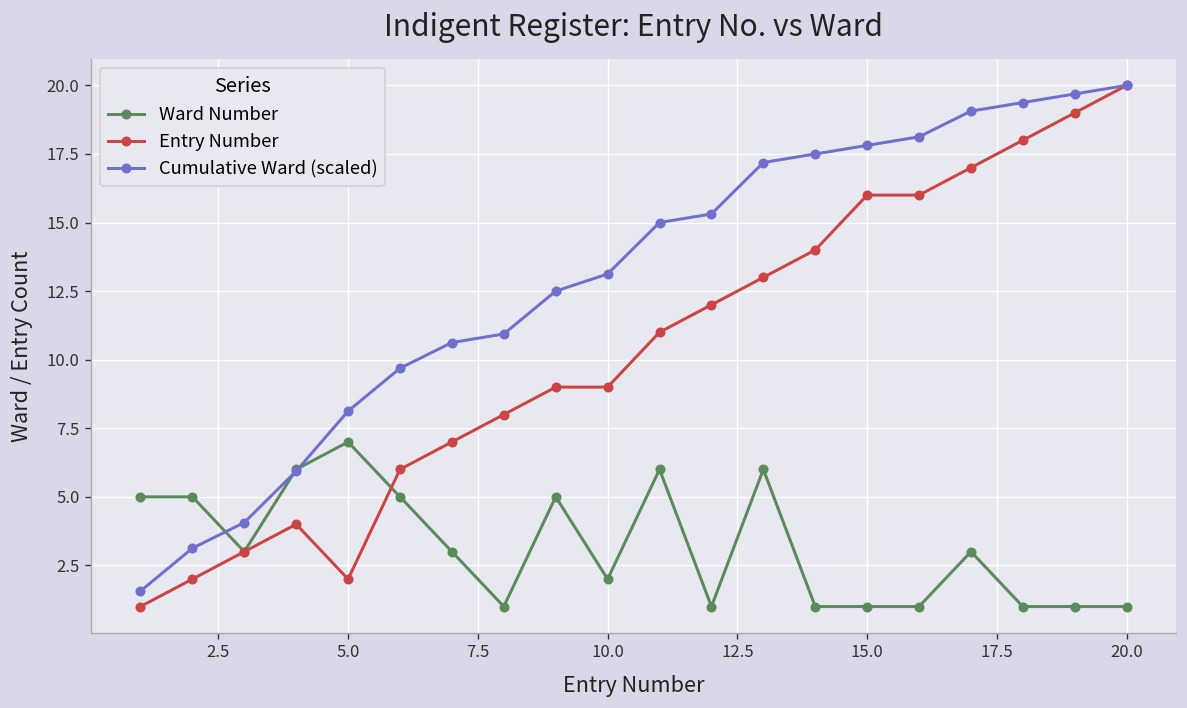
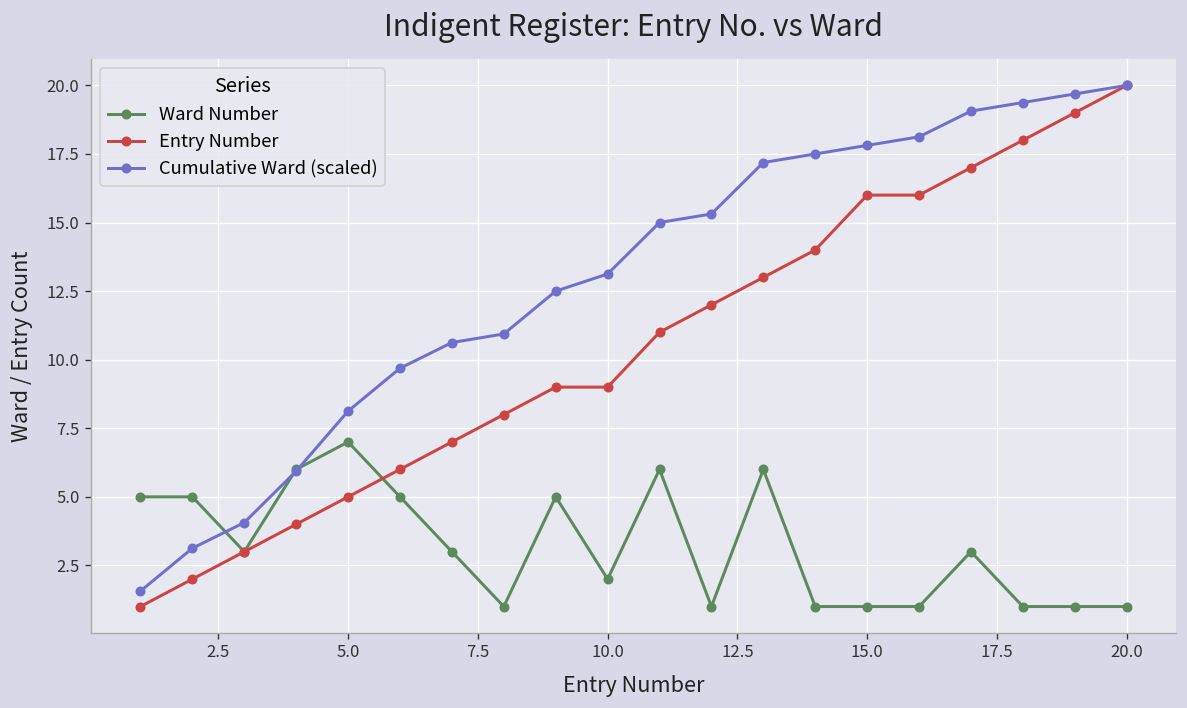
Entry Number, 5.0: 2 -> 5
